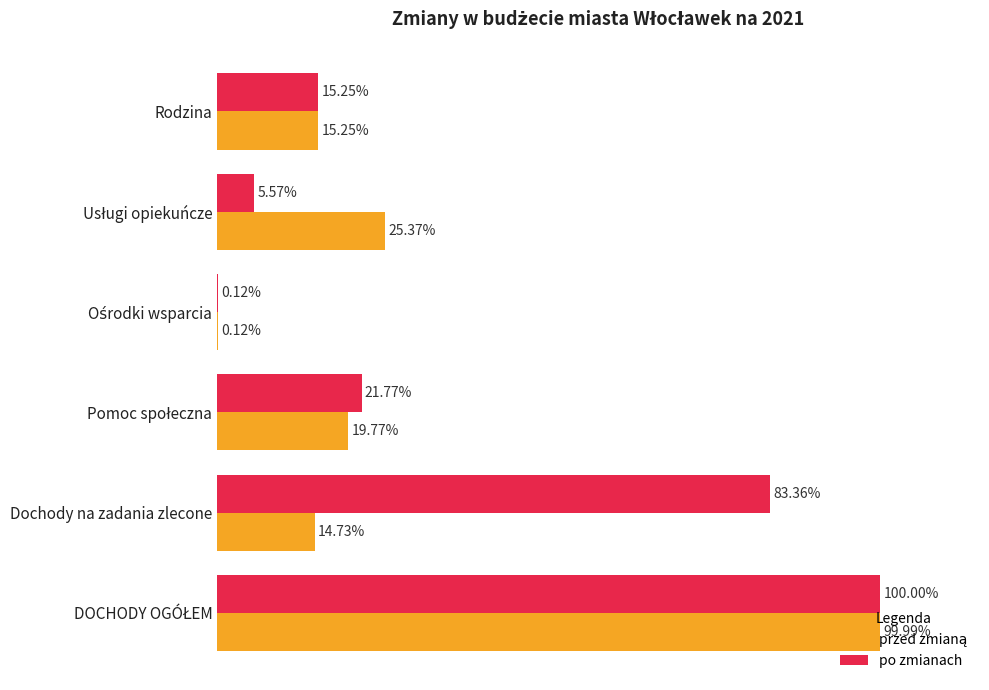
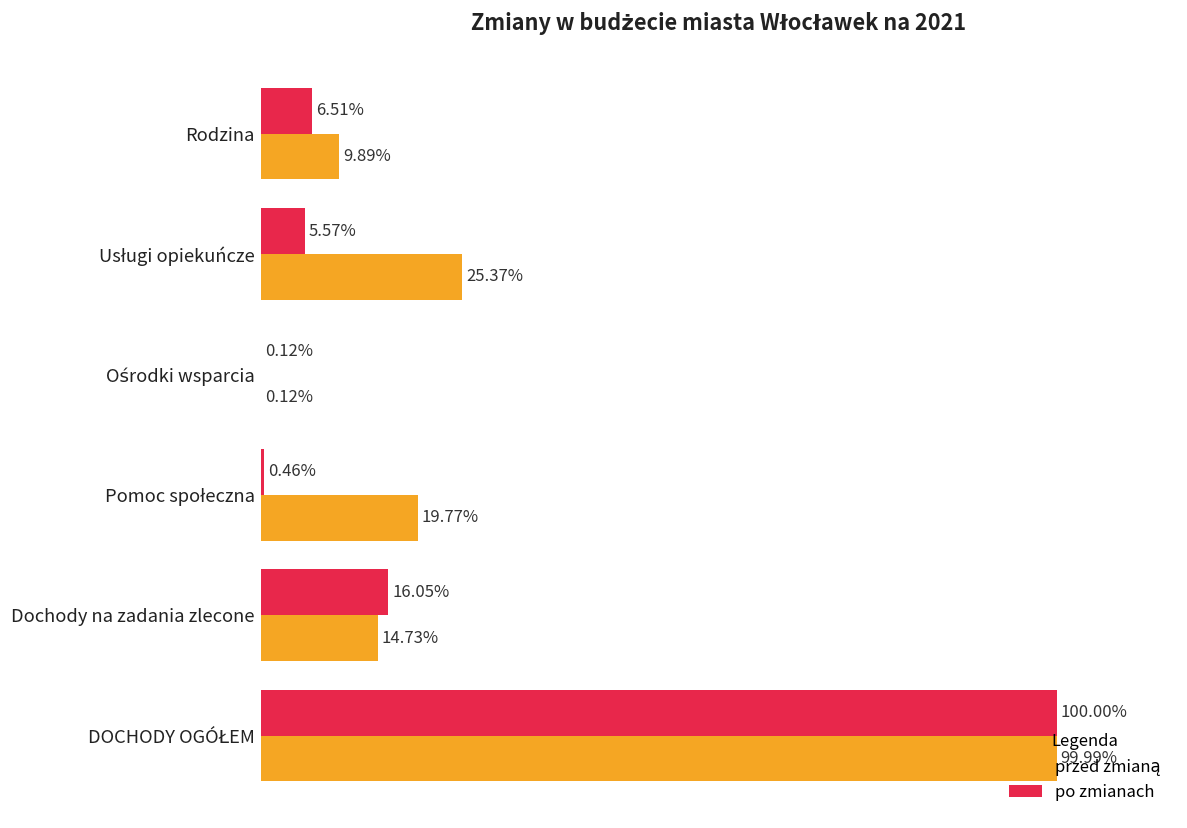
po zmianach, Rodzina: 15.25% -> 6.51%
przed zmianą, Rodzina: 15.25% -> 9.89%
po zmianach, Pomoc społeczna: 21.77% -> 0.46%
po zmianach, Dochody na zadania zlecone: 83.36% -> 16.05%
